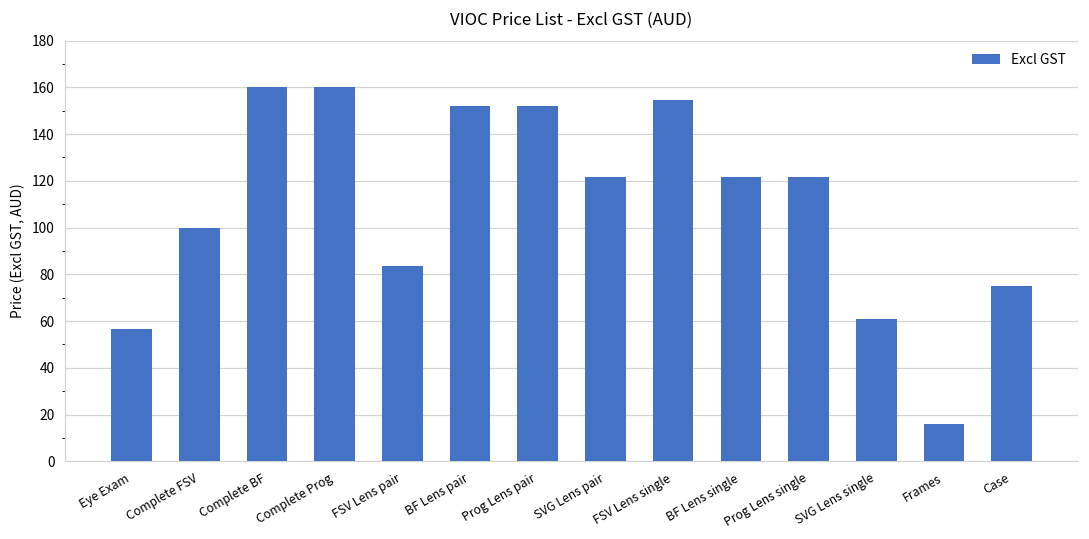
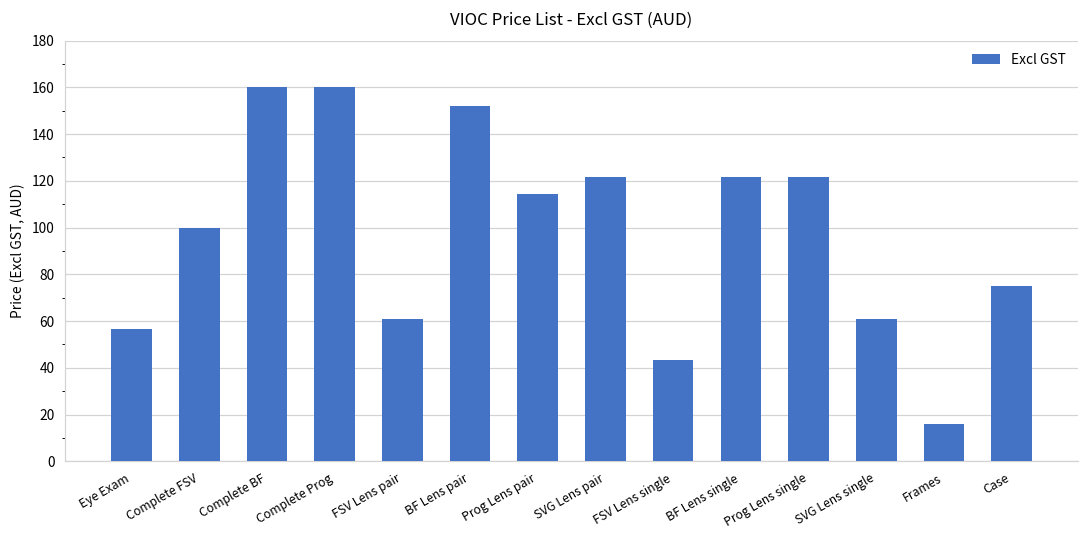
FSV Lens pair: 84 -> 61
Prog Lens pair: 152 -> 114
FSV Lens single: 155 -> 43
